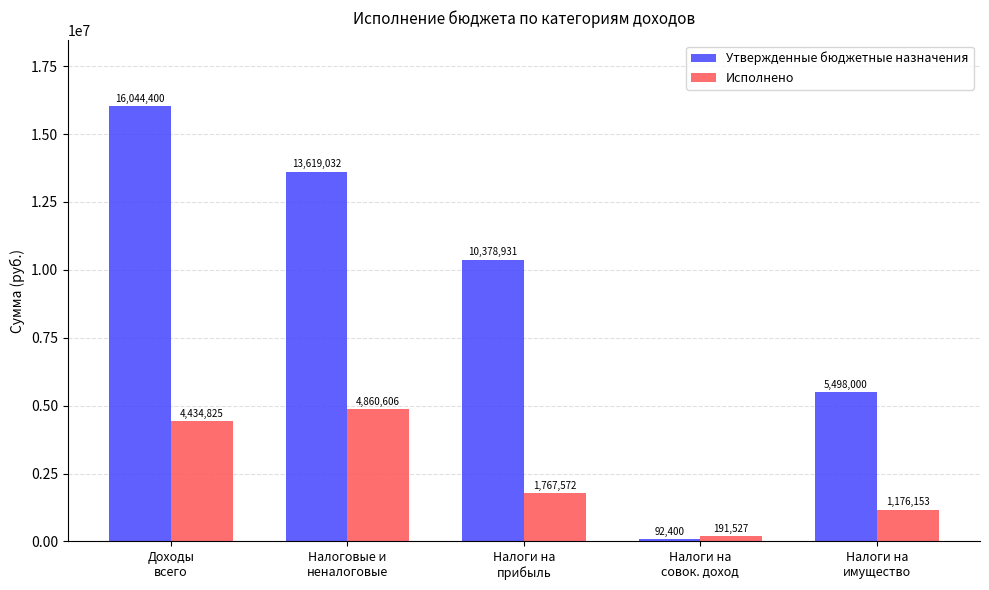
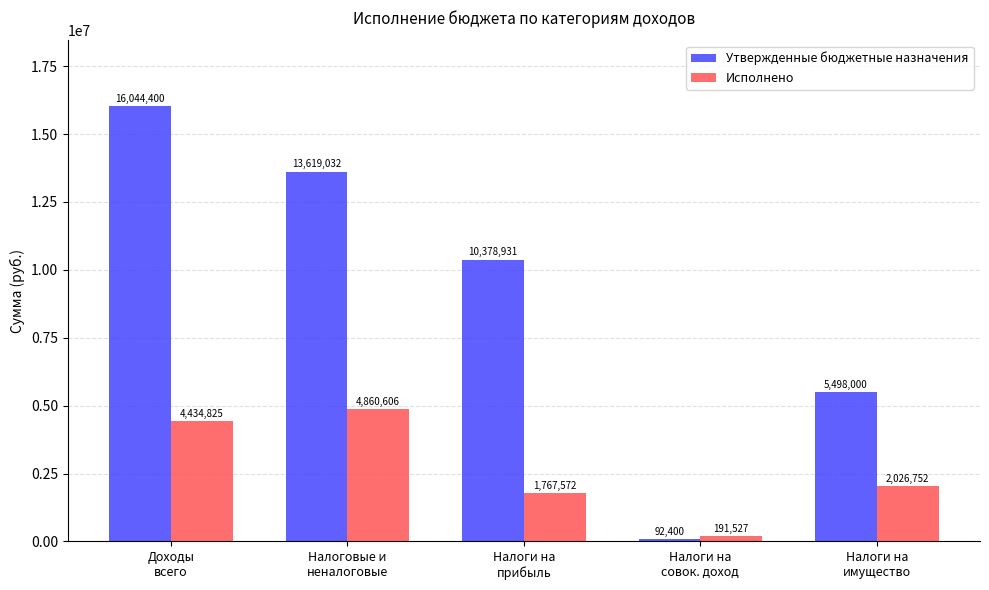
Исполнено, Налоги на имущество: 1,176,153 -> 2,026,752
